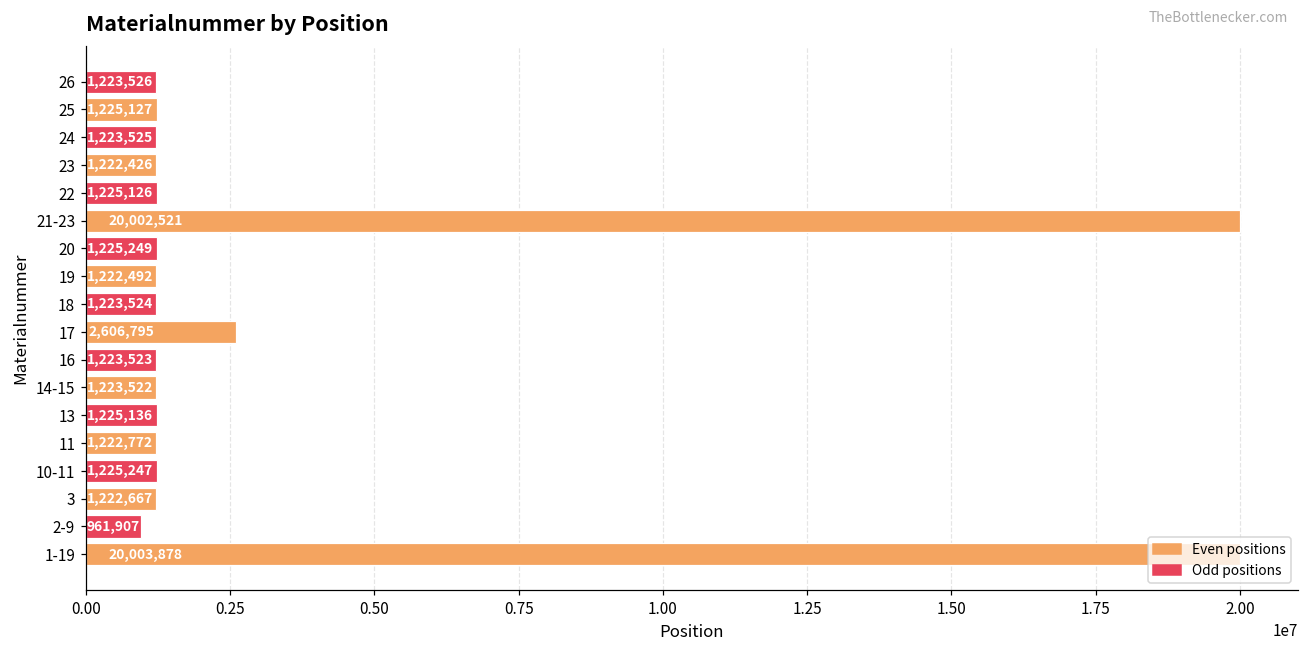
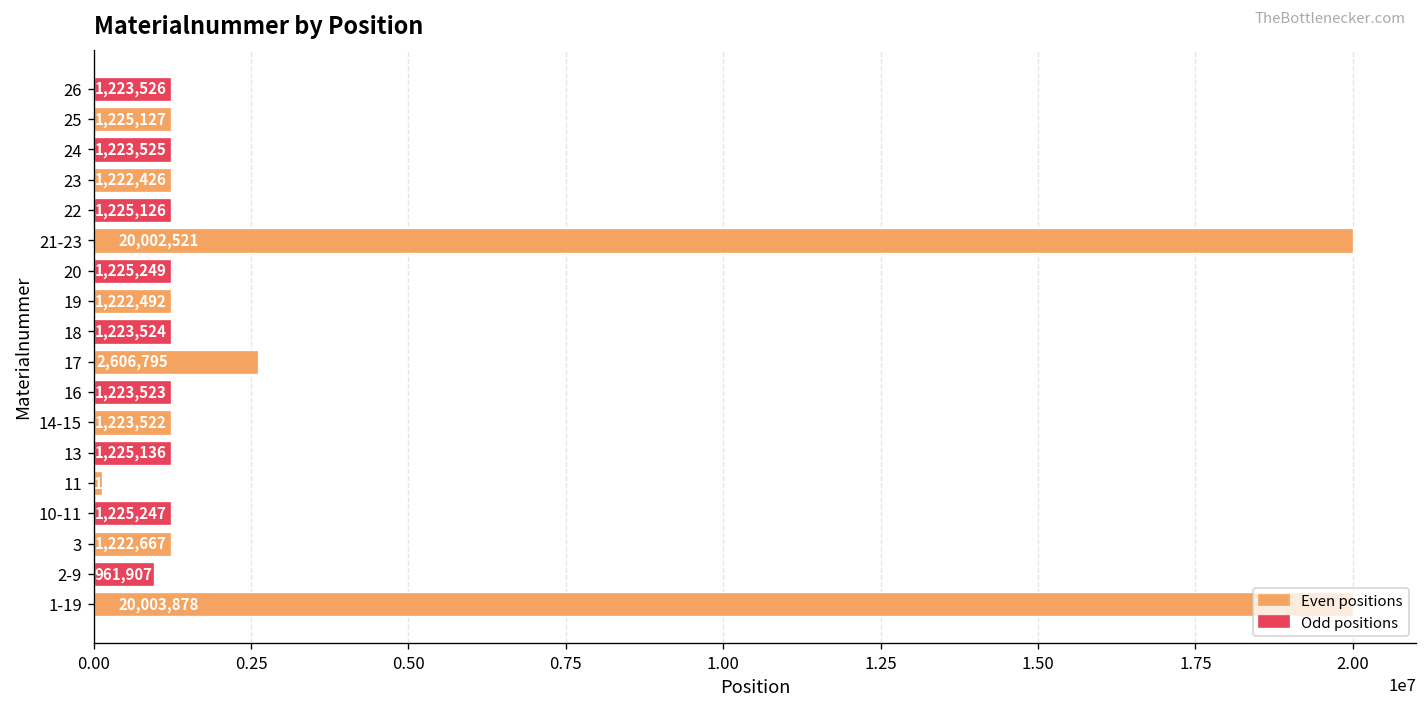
11: 1200000 -> 100000
